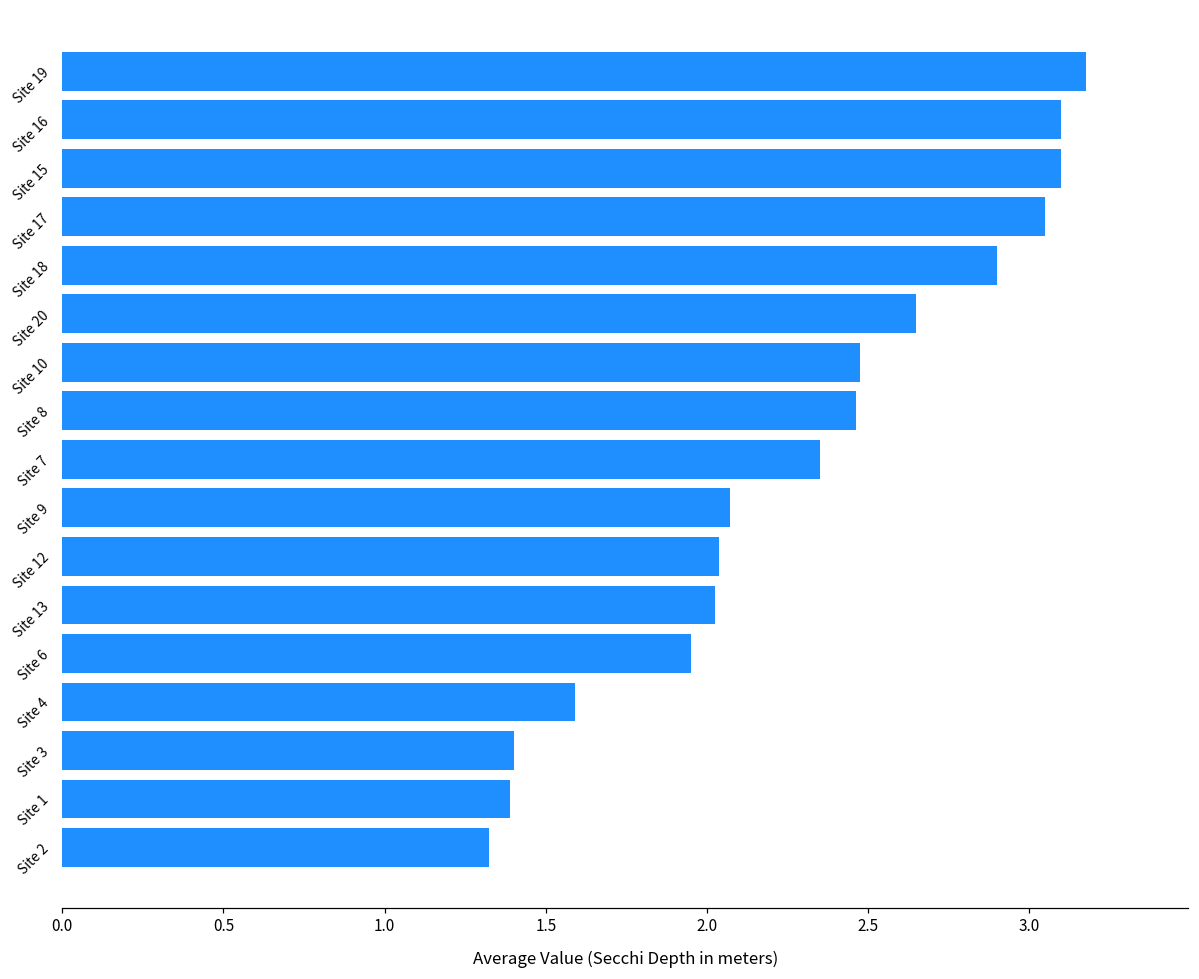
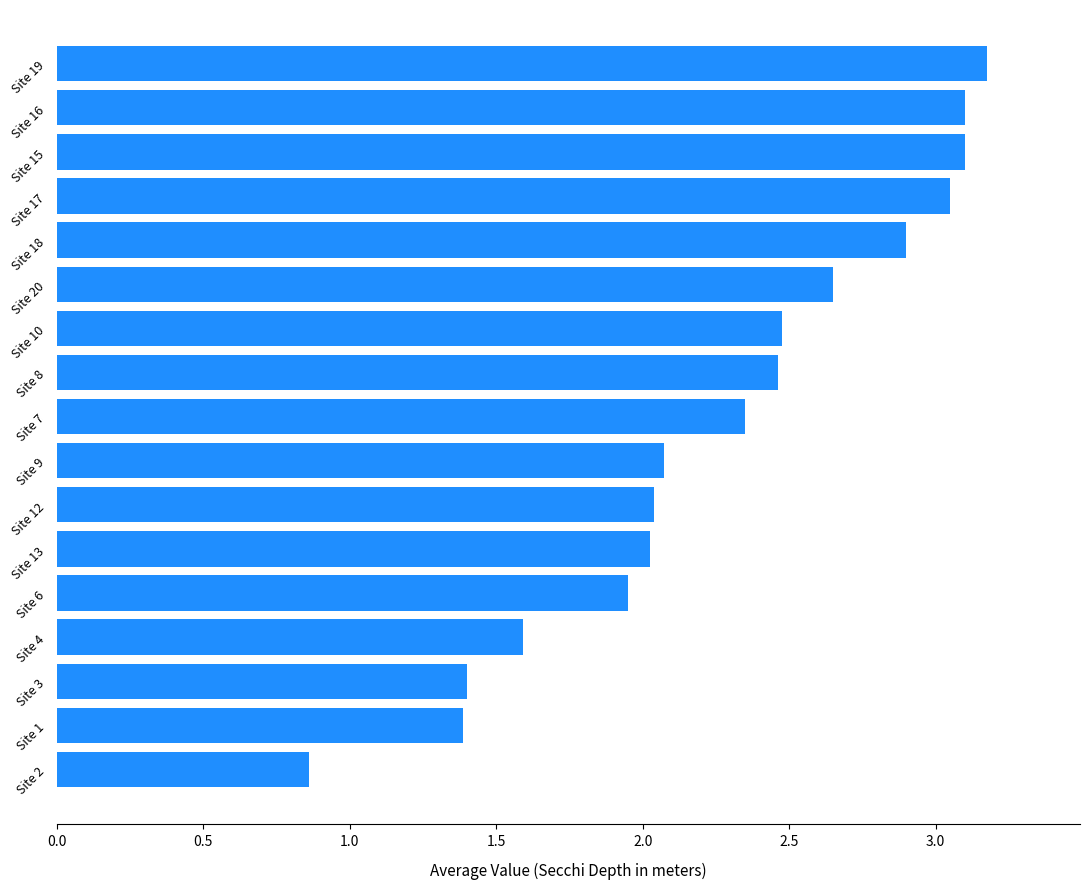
Site 2: 1.33 -> 0.86
